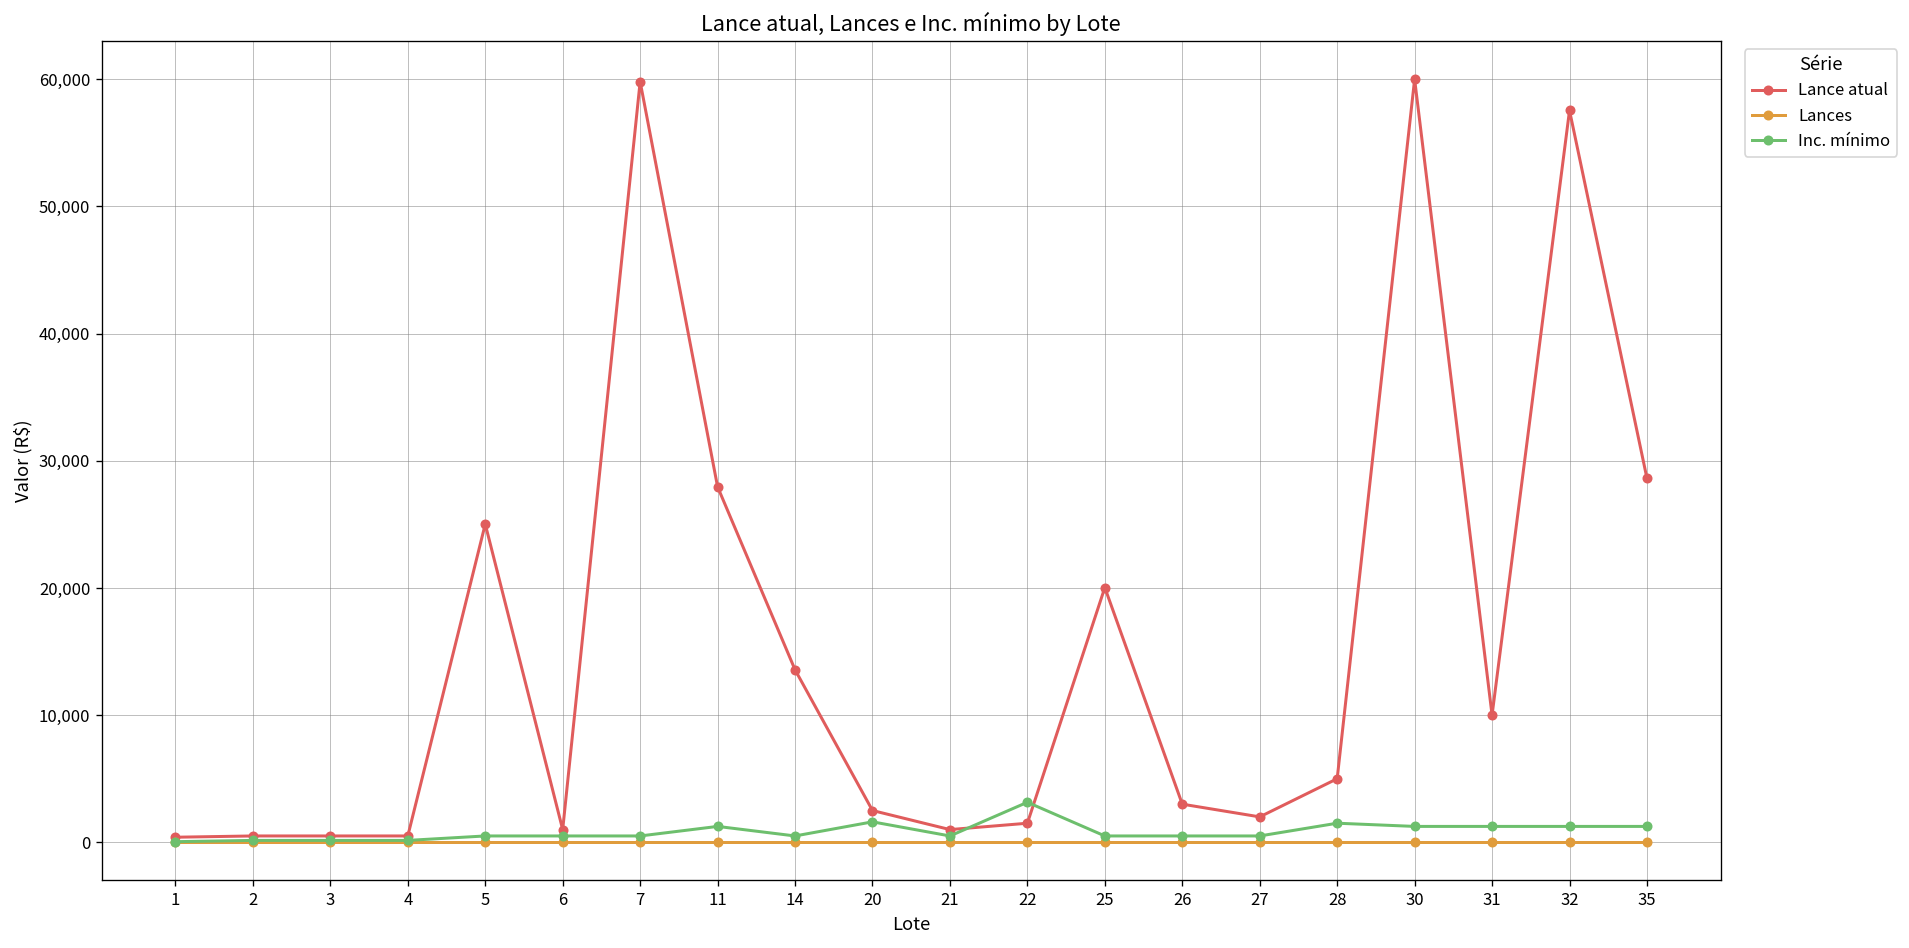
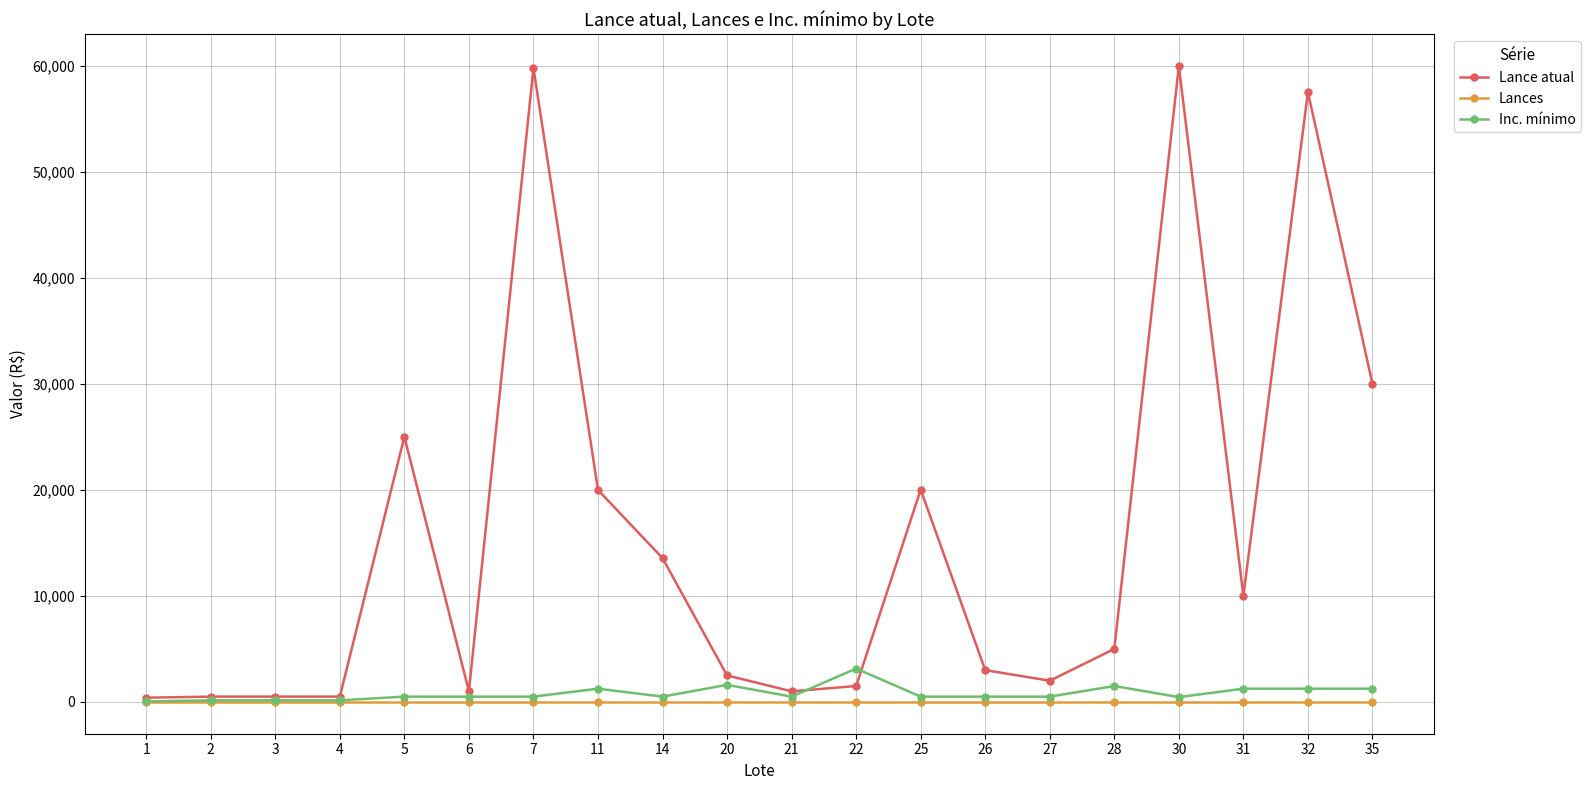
Lance atual, 11: 28,000 -> 20,000
Inc. mínimo, 30: 1,300 -> 500
Lance atual, 35: 28,600 -> 30,000
